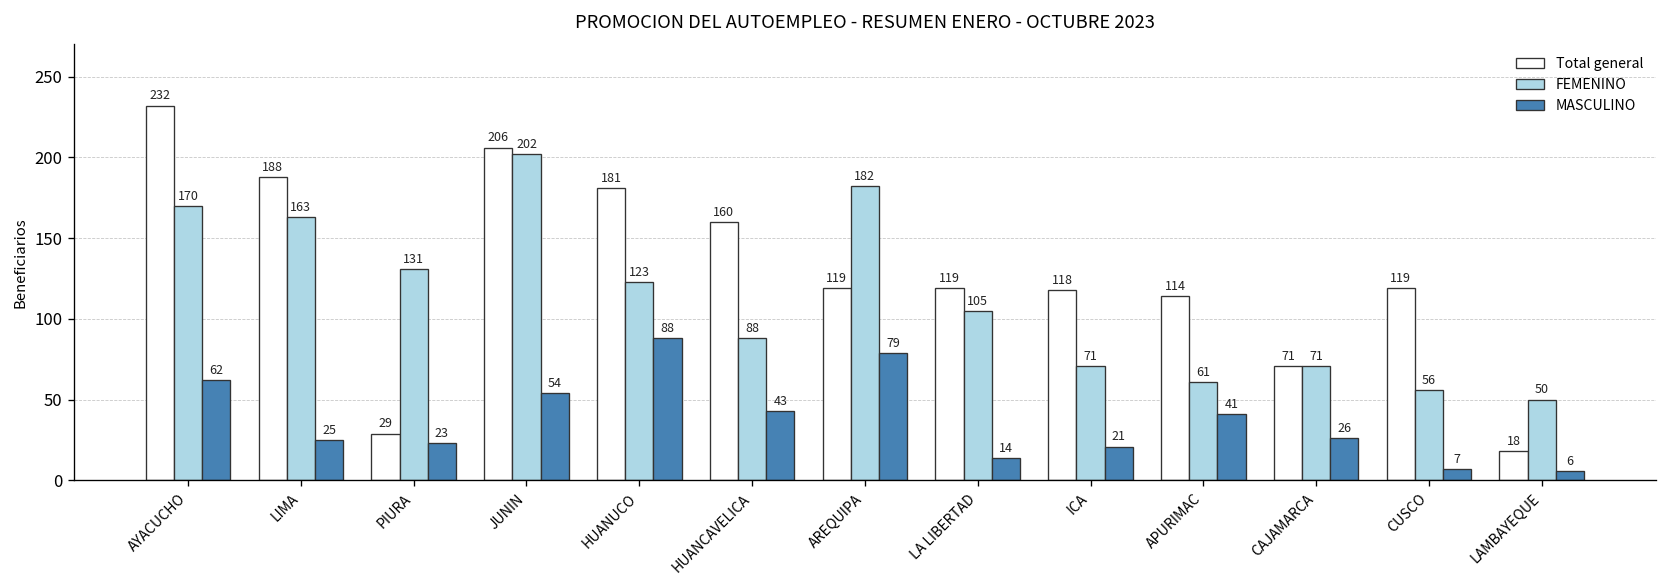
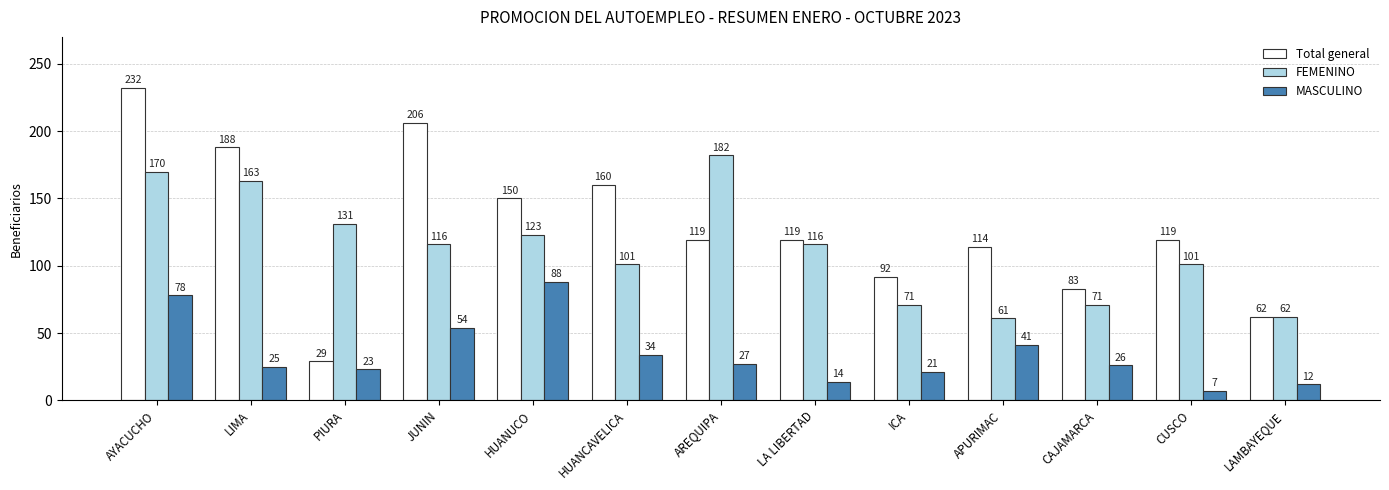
MASCULINO, AYACUCHO: 62 -> 78
FEMENINO, JUNIN: 202 -> 116
Total general, HUANUCO: 181 -> 150
FEMENINO, HUANCAVELICA: 88 -> 101
MASCULINO, HUANCAVELICA: 43 -> 34
MASCULINO, AREQUIPA: 79 -> 27
FEMENINO, LA LIBERTAD: 105 -> 116
Total general, ICA: 118 -> 92
Total general, CAJAMARCA: 71 -> 83
FEMENINO, CUSCO: 56 -> 101
Total general, LAMBAYEQUE: 18 -> 62
FEMENINO, LAMBAYEQUE: 50 -> 62
MASCULINO, LAMBAYEQUE: 6 -> 12
